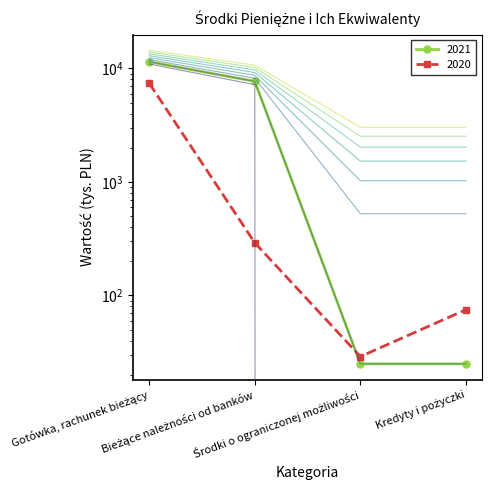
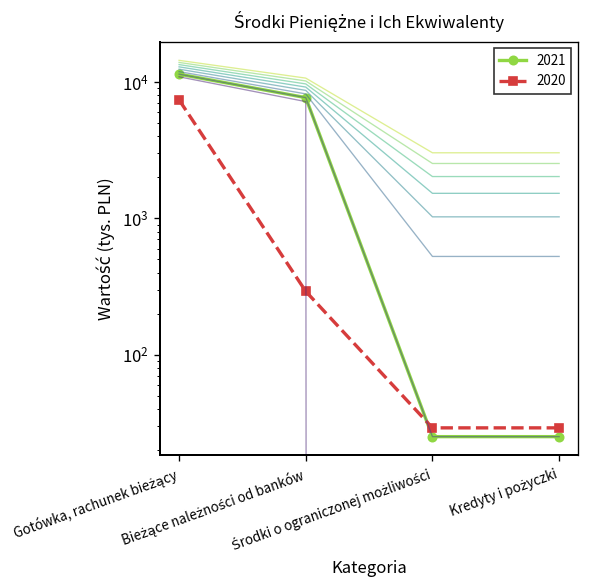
2020, Kredyty i pożyczki: 80 -> 29
